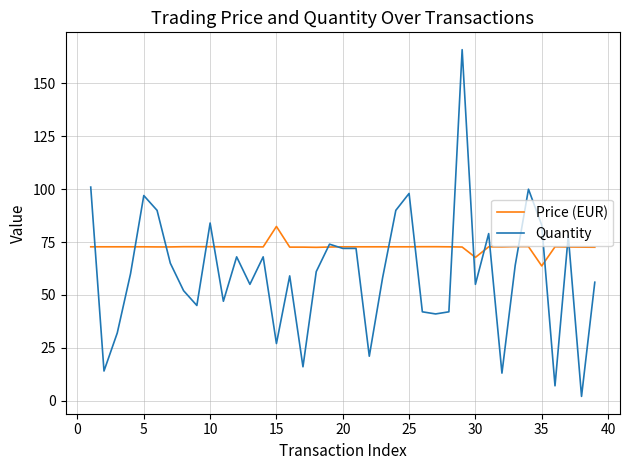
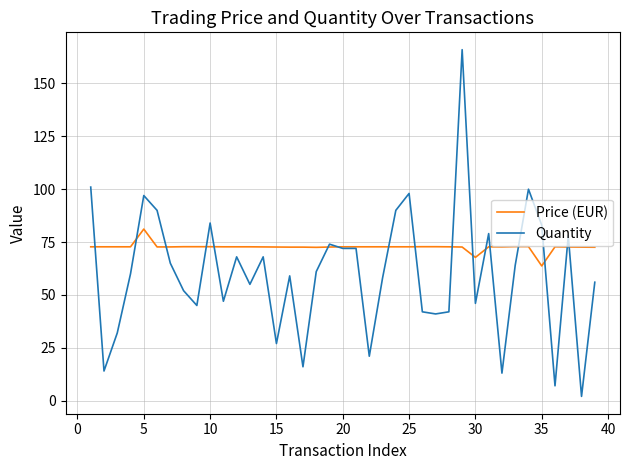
Price (EUR), 5: 73 -> 81
Price (EUR), 15: 82 -> 73
Quantity, 30: 55 -> 46
